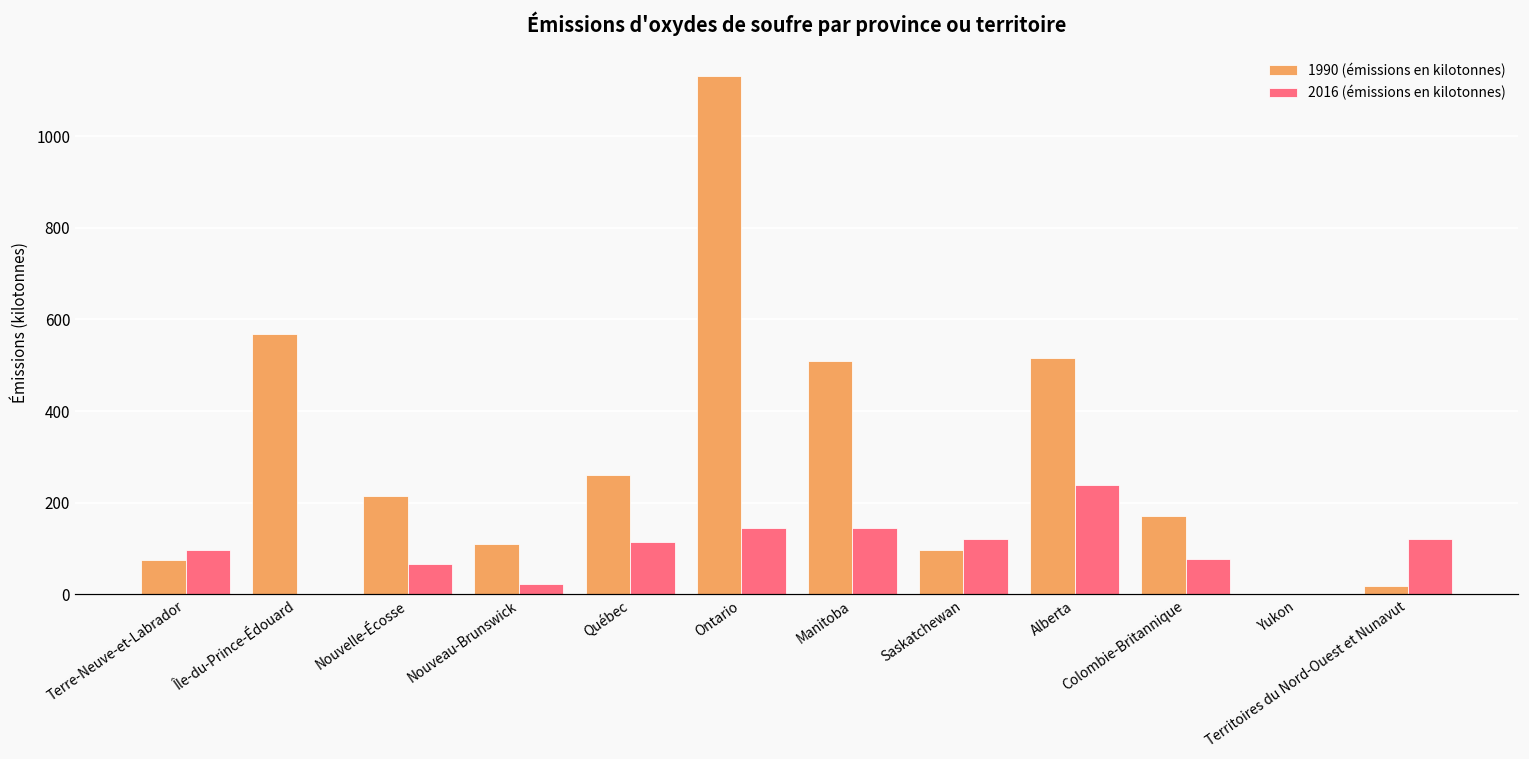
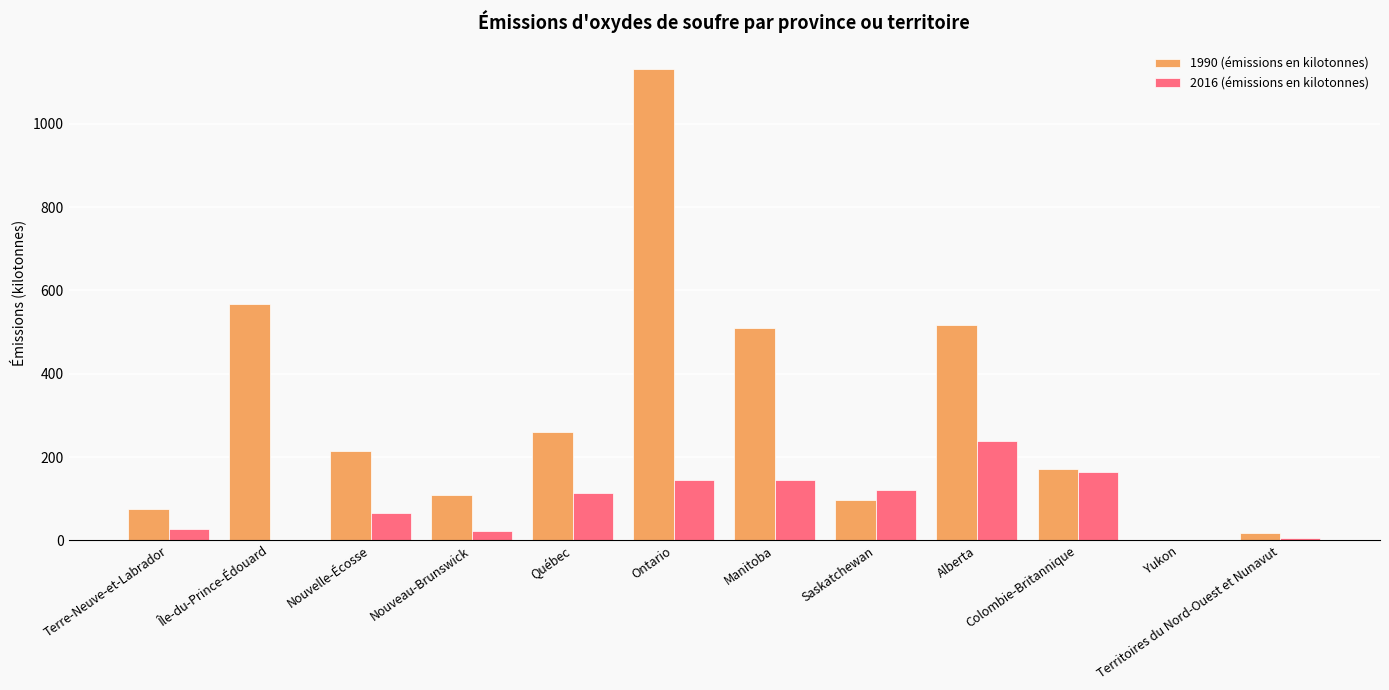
2016 (émissions en kilotonnes), Terre-Neuve-et-Labrador: 100 -> 30
2016 (émissions en kilotonnes), Colombie-Britannique: 80 -> 170
2016 (émissions en kilotonnes), Territoires du Nord-Ouest et Nunavut: 120 -> 10
